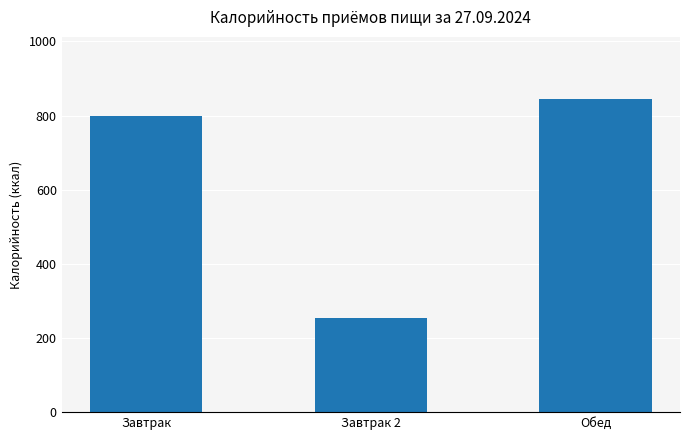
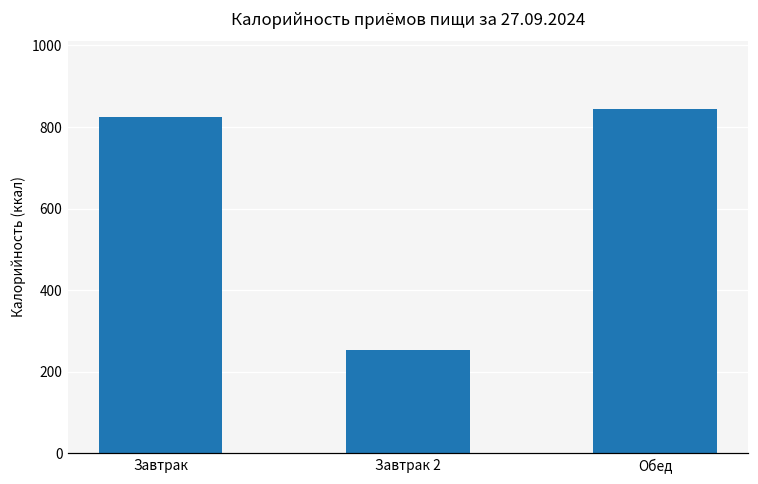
Завтрак: 800 -> 820
